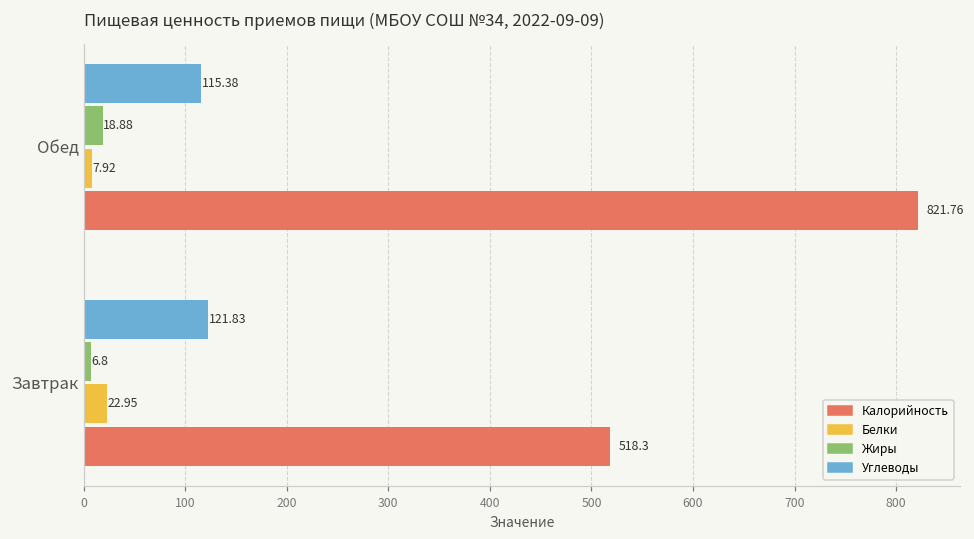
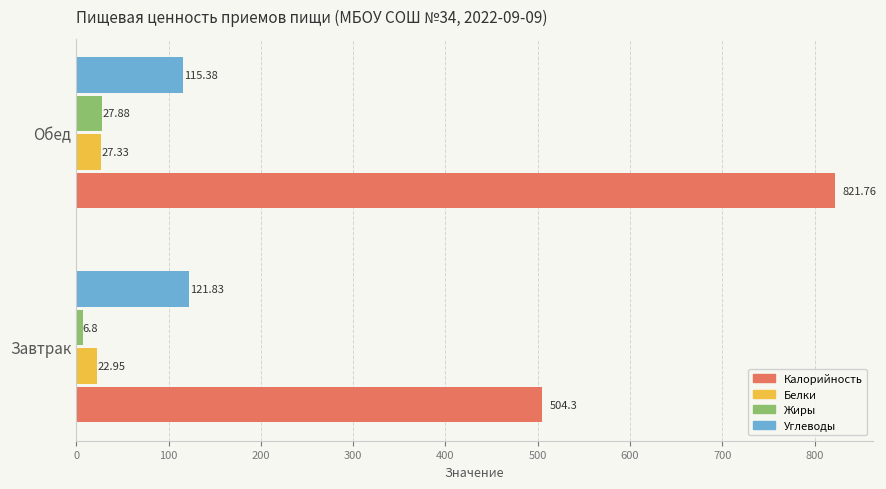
Жиры, Обед: 18.88 -> 27.88
Белки, Обед: 7.92 -> 27.33
Калорийность, Завтрак: 518.3 -> 504.3
